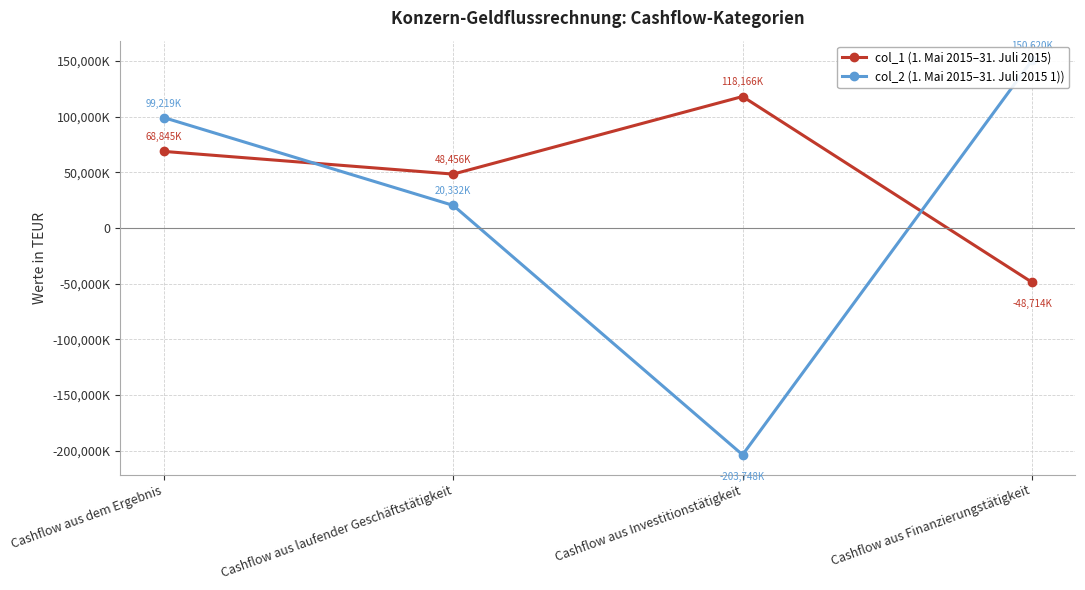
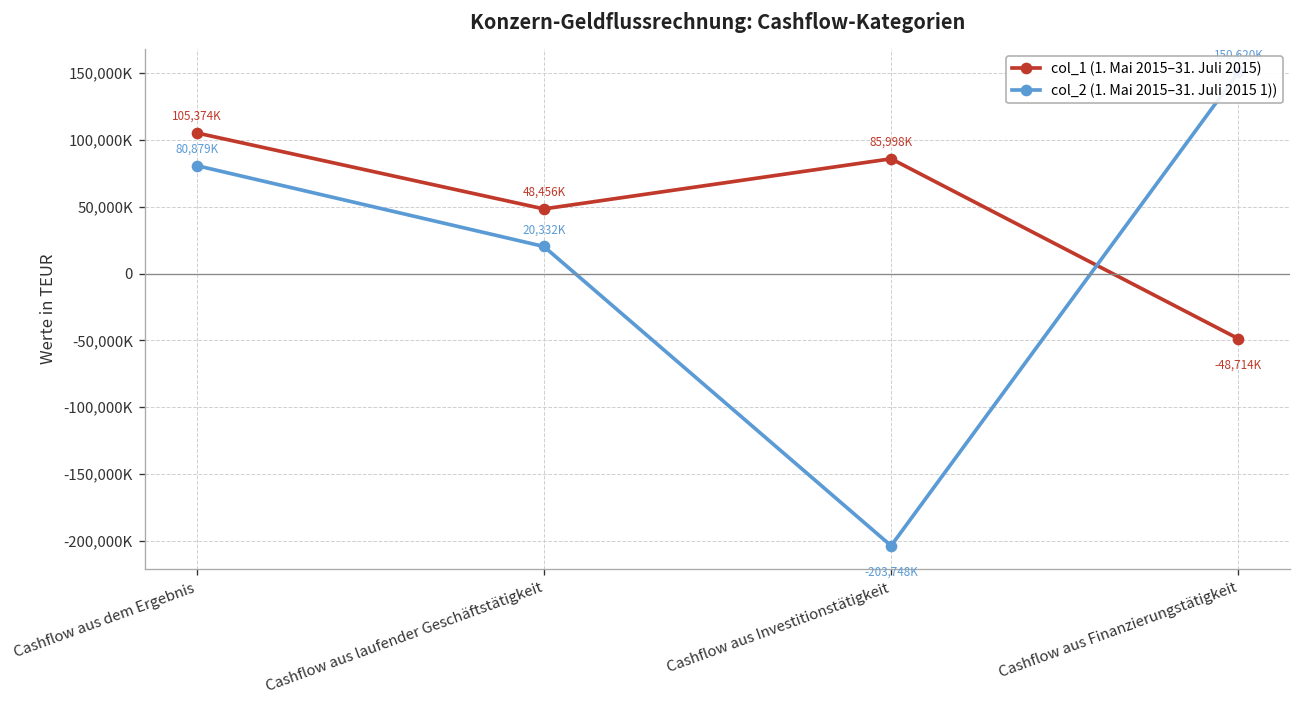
col_1 (1. Mai 2015–31. Juli 2015), Cashflow aus dem Ergebnis: 68,845K -> 105,374K
col_2 (1. Mai 2015–31. Juli 2015 1)), Cashflow aus dem Ergebnis: 99,219K -> 80,879K
col_1 (1. Mai 2015–31. Juli 2015), Cashflow aus Investitionstätigkeit: 118,166K -> 85,998K
